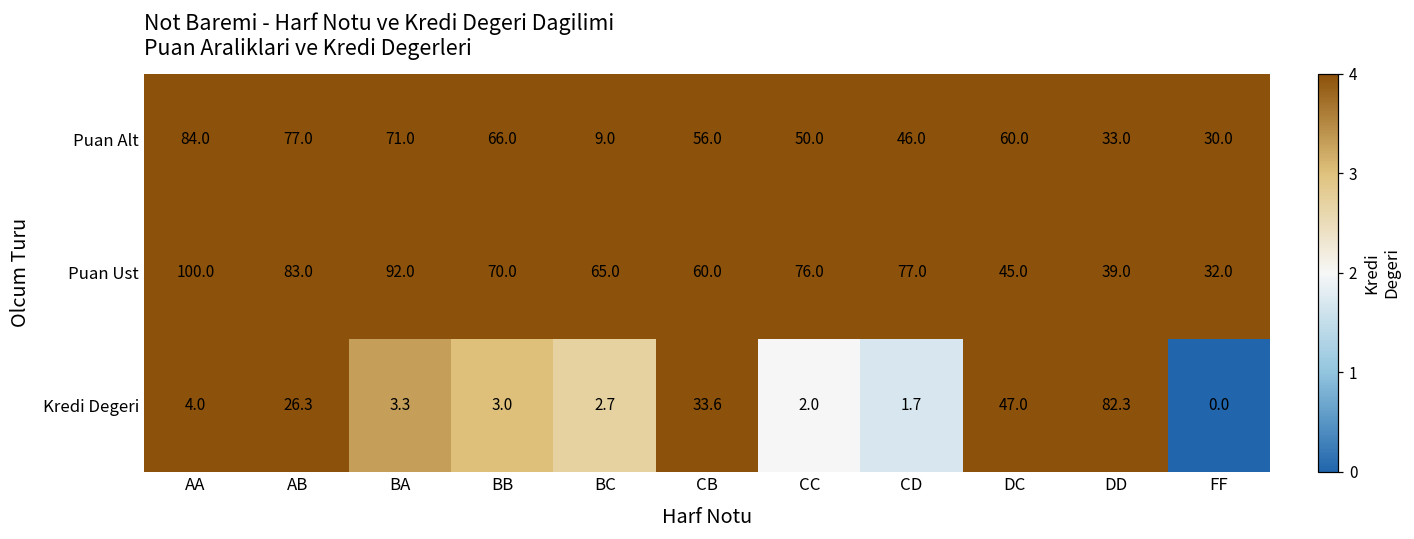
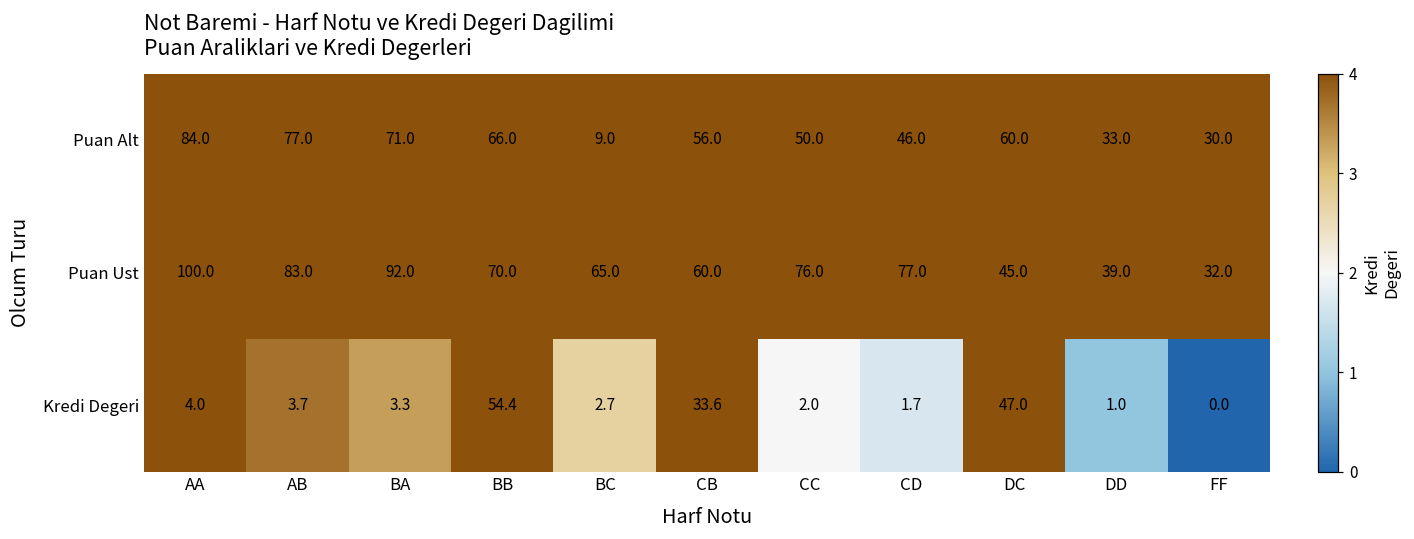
Kredi Degeri, AB: 26.3 -> 3.7
Kredi Degeri, BB: 3.0 -> 54.4
Kredi Degeri, DD: 82.3 -> 1.0
